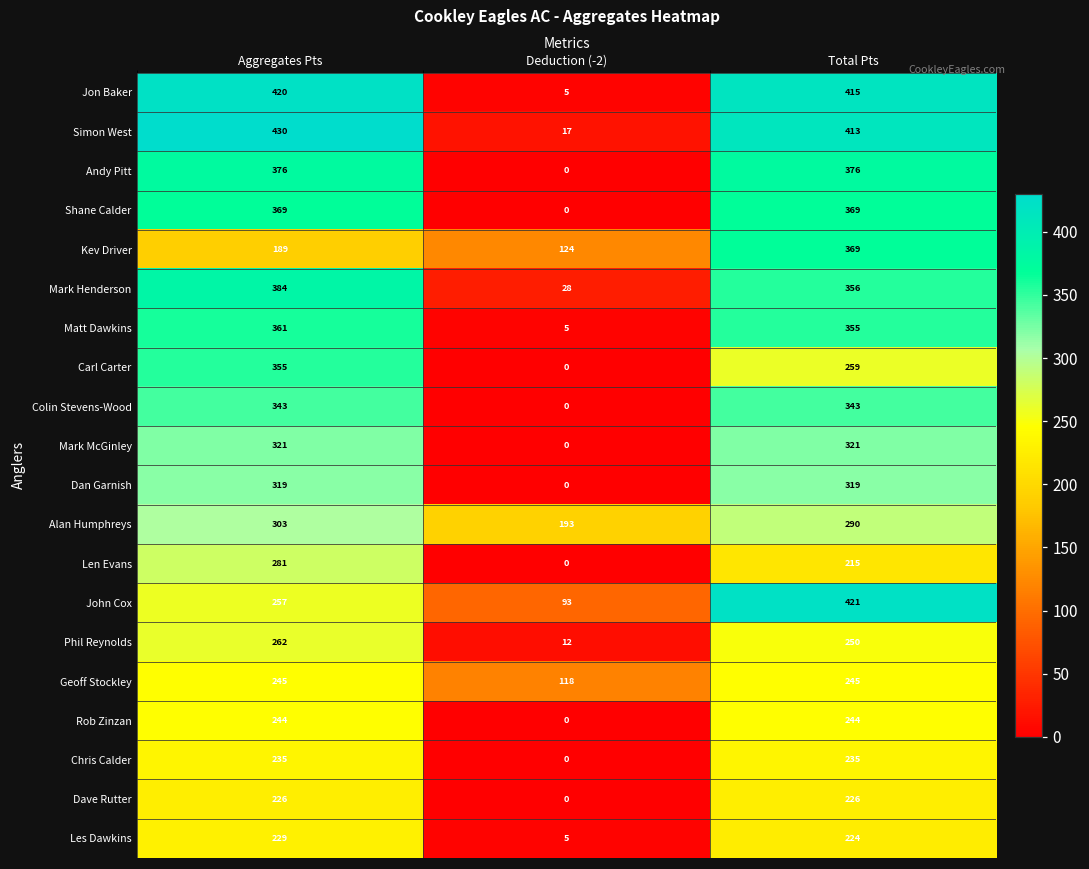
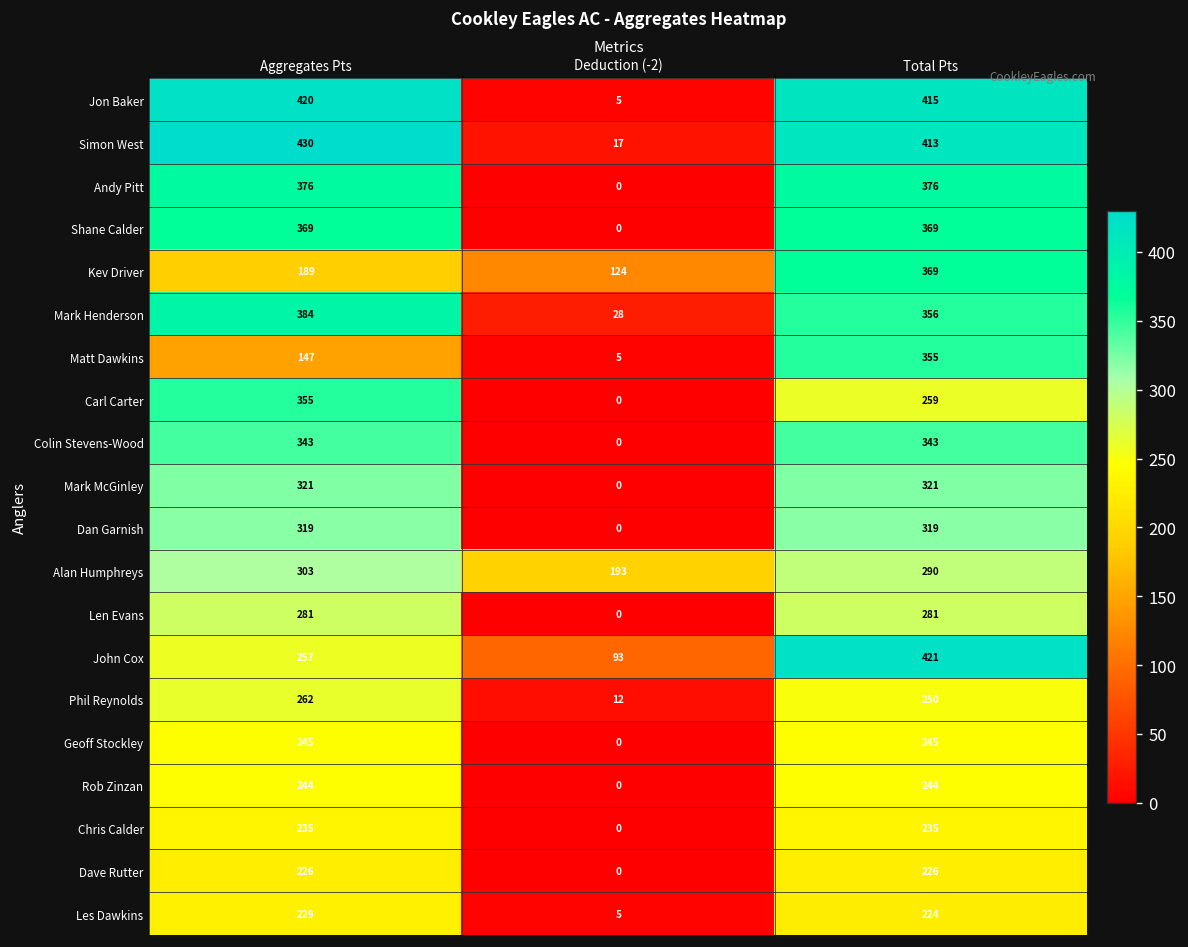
Matt Dawkins, Aggregates Pts: 361 -> 147
Len Evans, Total Pts: 215 -> 281
Geoff Stockley, Deduction (-2): 118 -> 0
